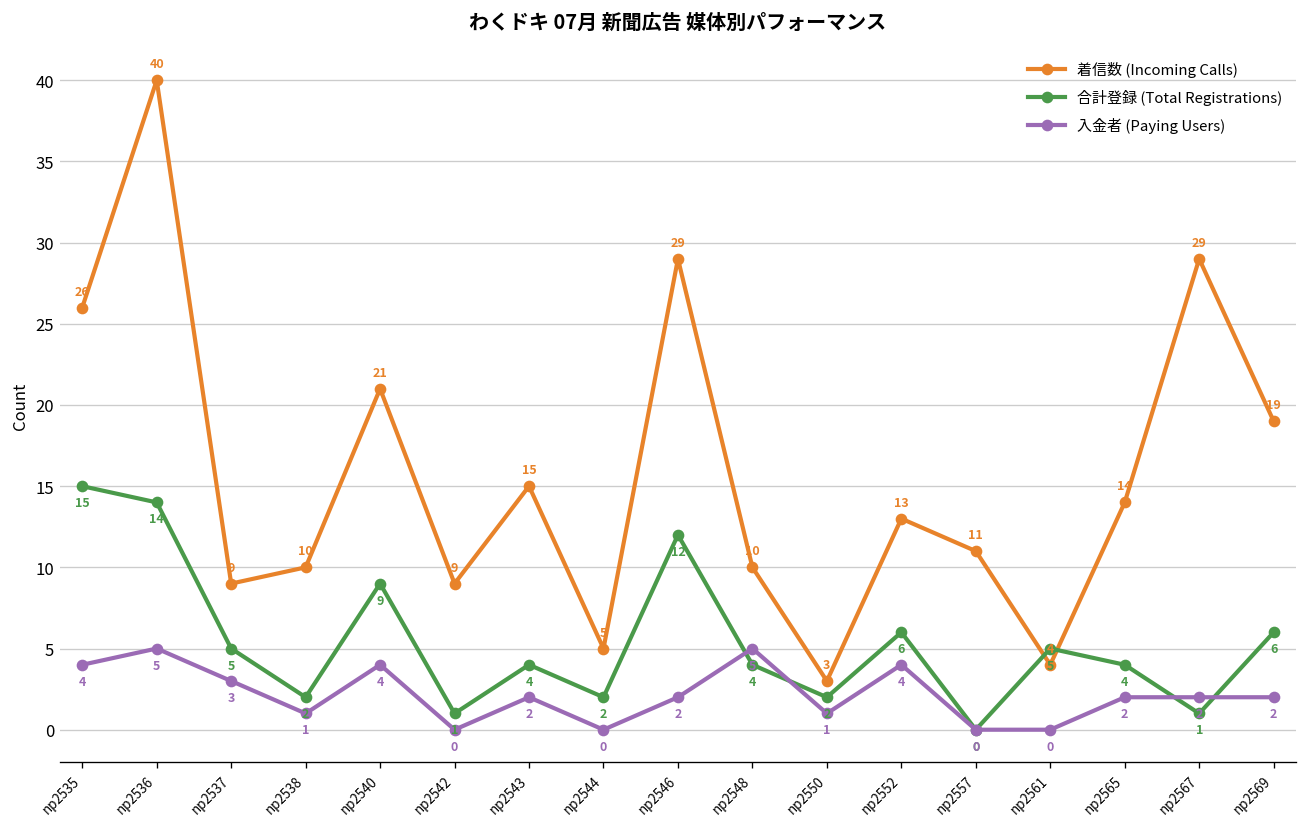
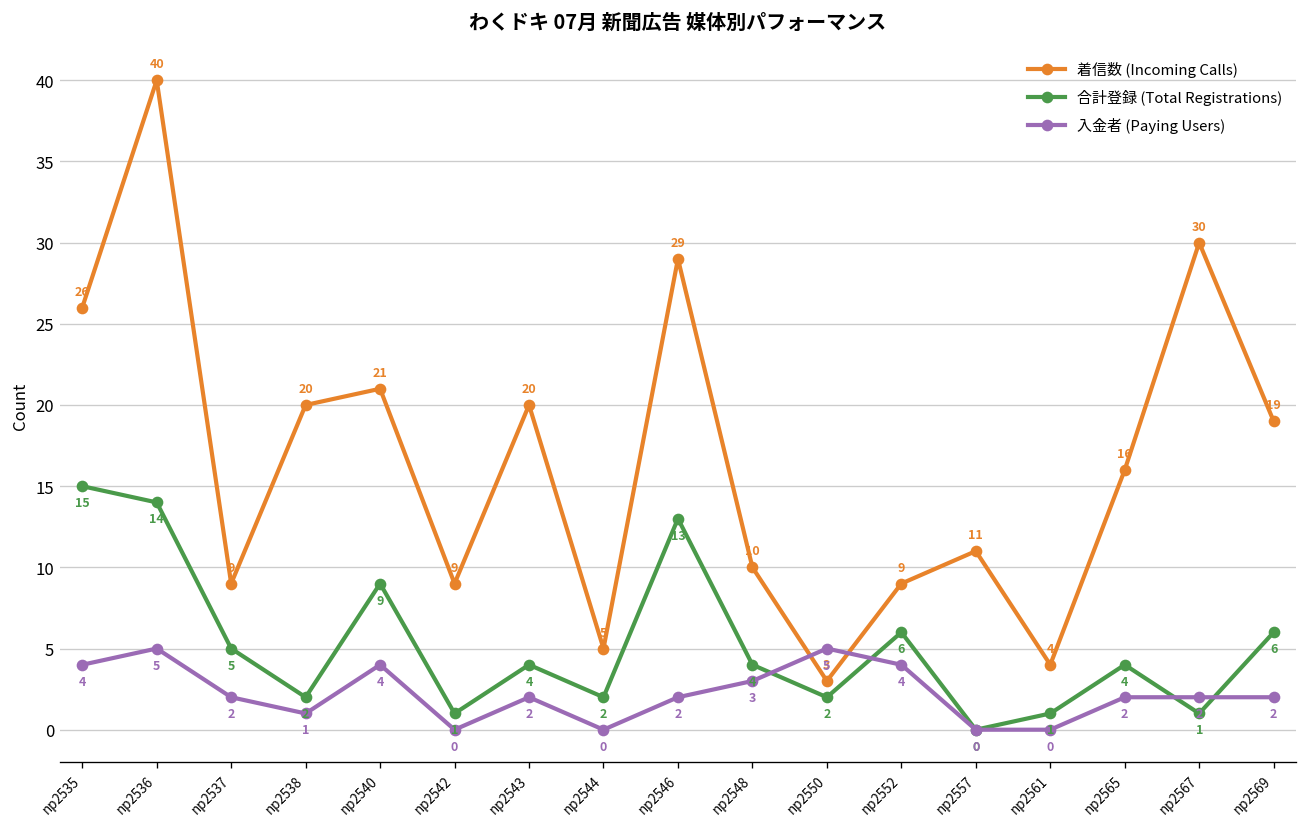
入金者 (Paying Users), np2537: 3 -> 2
着信数 (Incoming Calls), np2538: 10 -> 20
着信数 (Incoming Calls), np2543: 15 -> 20
合計登録 (Total Registrations), np2546: 12 -> 13
入金者 (Paying Users), np2548: 5 -> 3
入金者 (Paying Users), np2550: 1 -> 5
着信数 (Incoming Calls), np2552: 13 -> 9
合計登録 (Total Registrations), np2561: 5 -> 1
着信数 (Incoming Calls), np2565: 14 -> 16
着信数 (Incoming Calls), np2567: 29 -> 30
